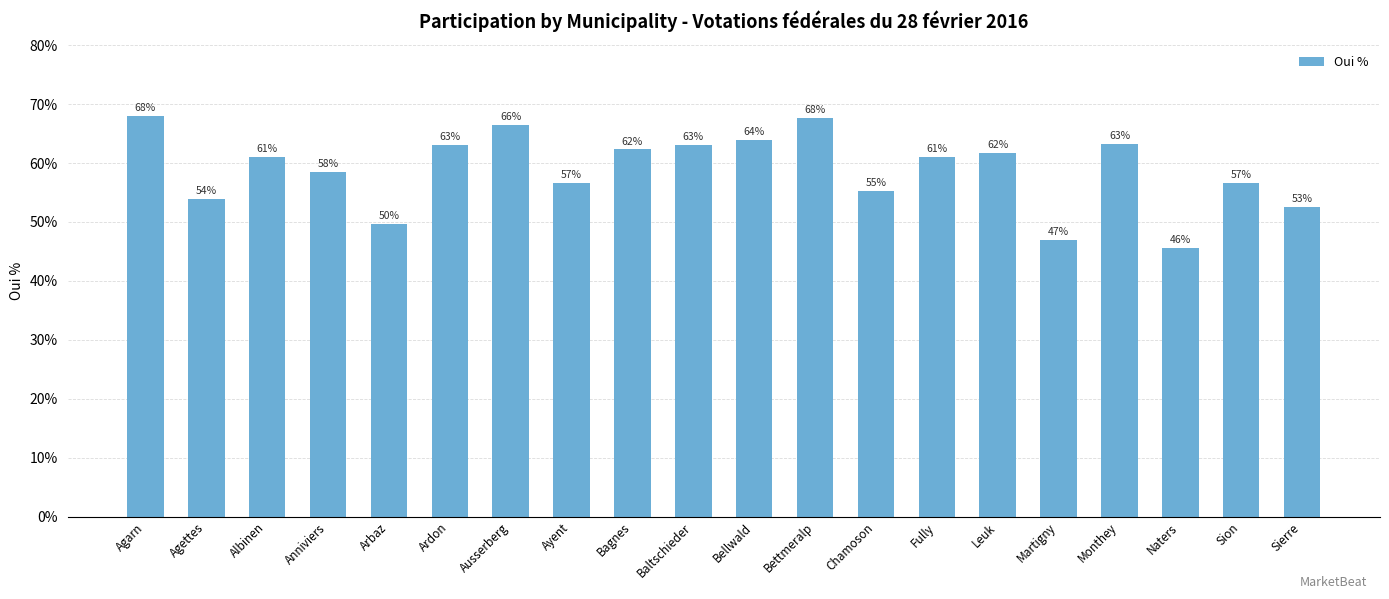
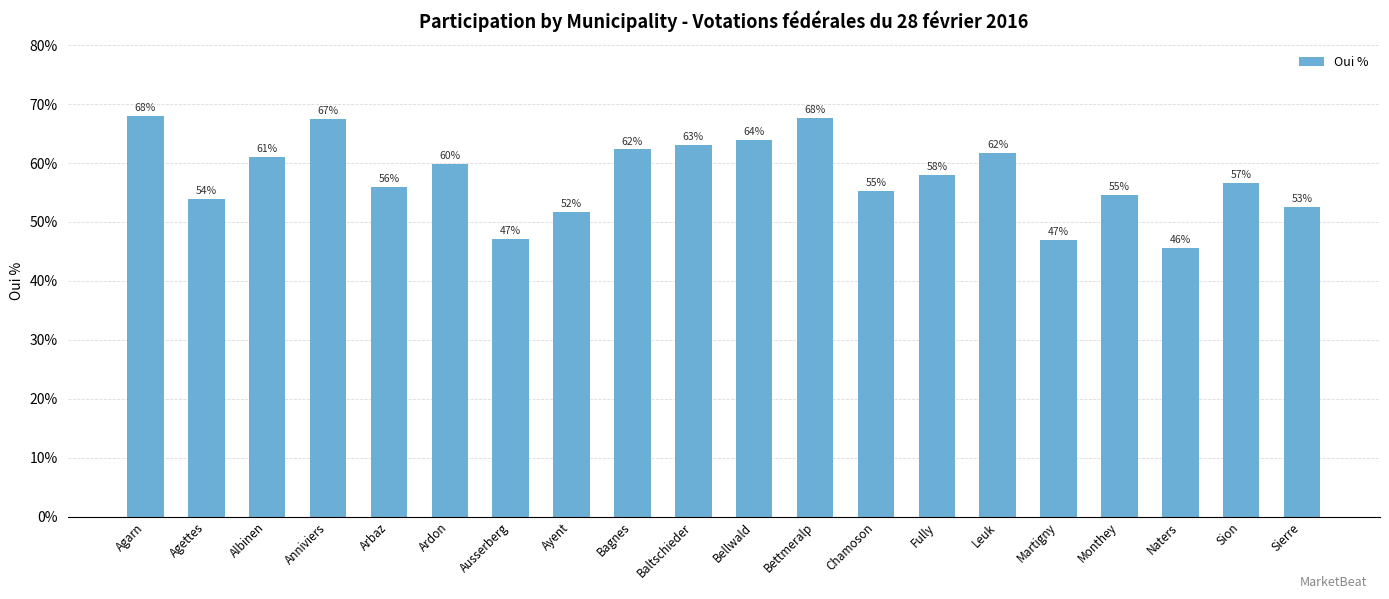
Anniviers: 58% -> 67%
Arbaz: 50% -> 56%
Ardon: 63% -> 60%
Ausserberg: 66% -> 47%
Ayent: 57% -> 52%
Fully: 61% -> 58%
Monthey: 63% -> 55%
